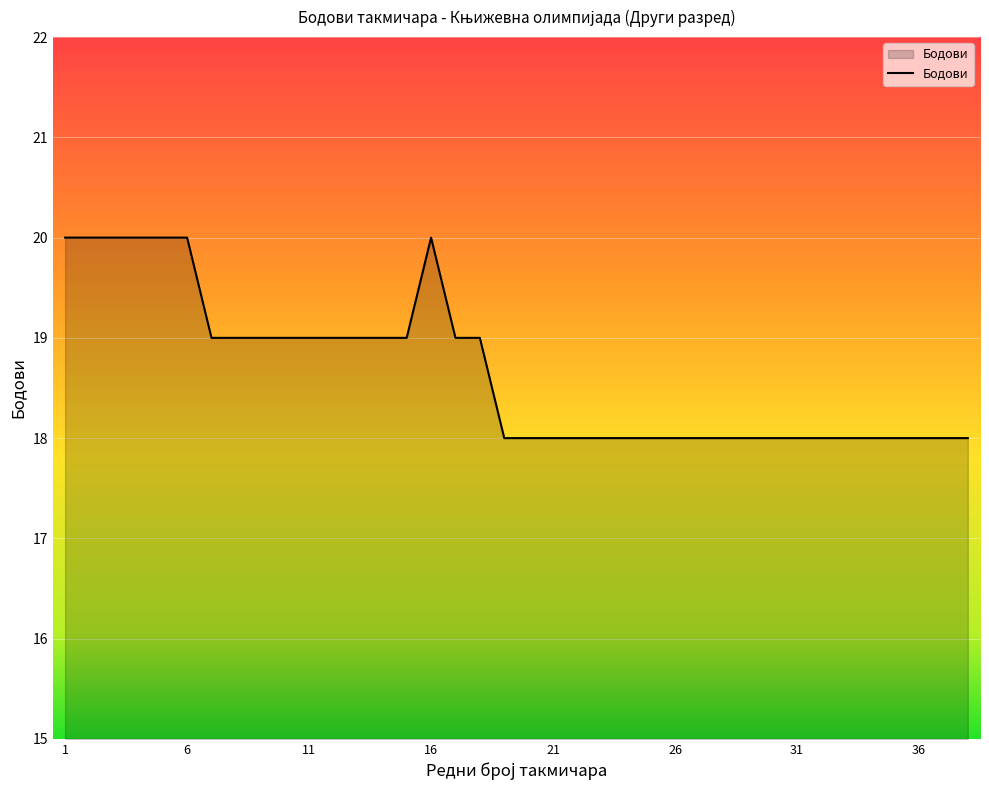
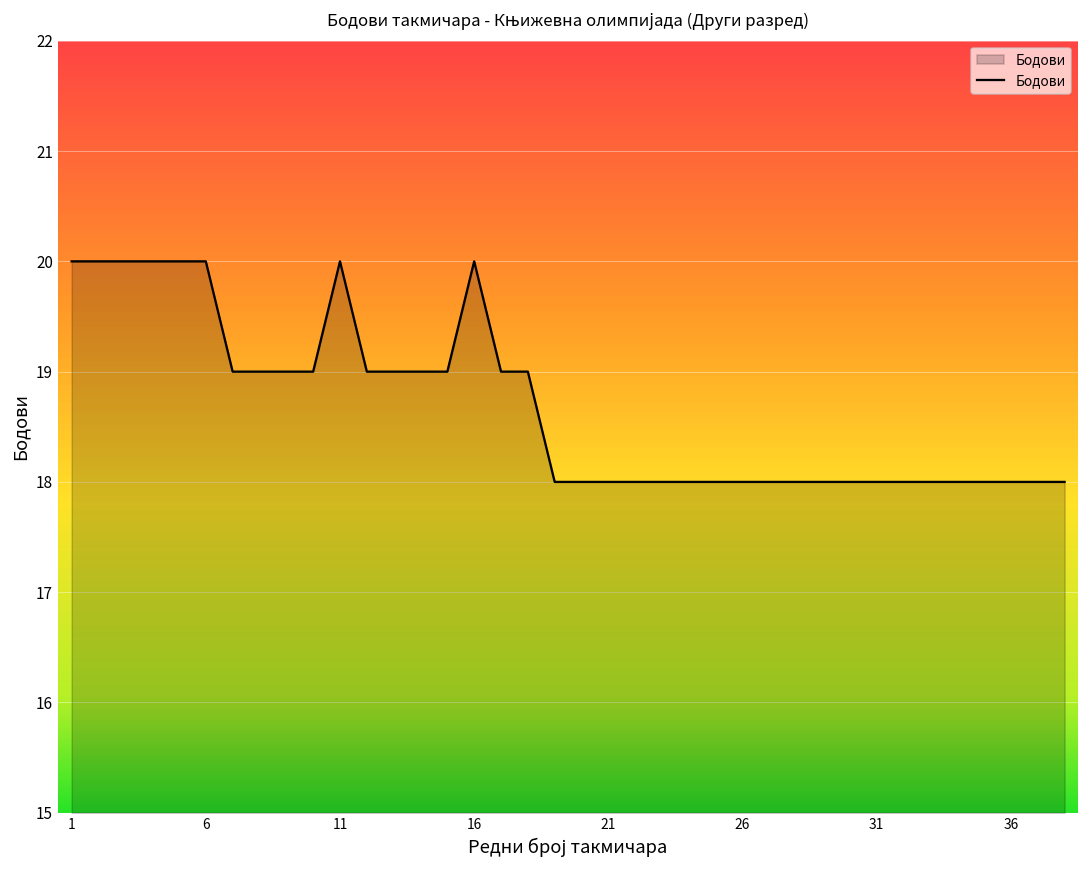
11: 19 -> 20
